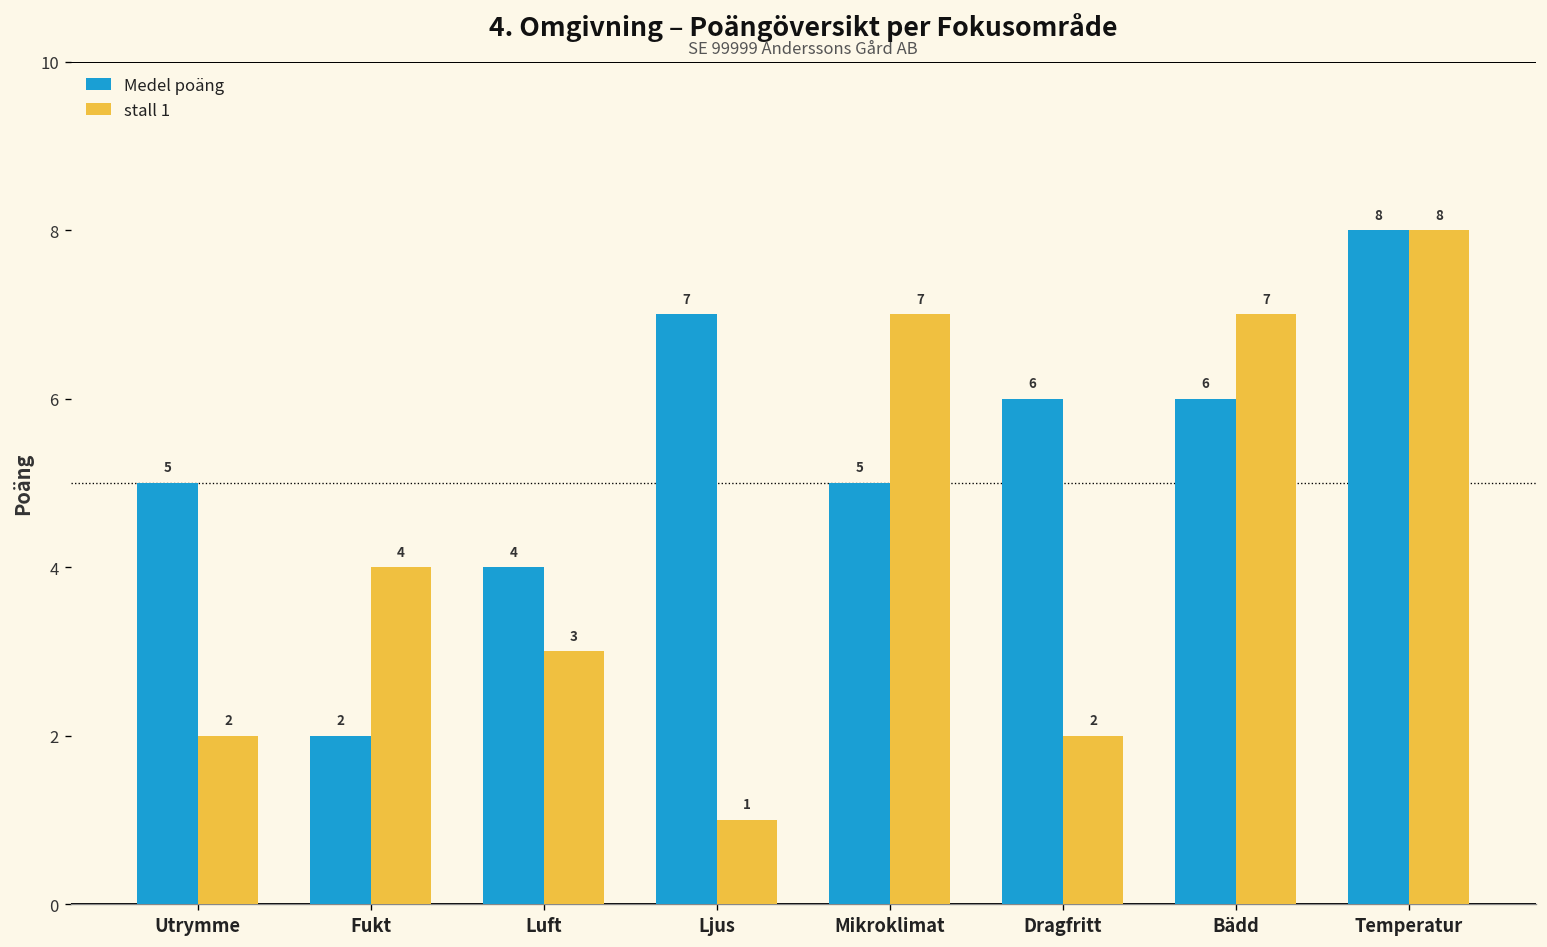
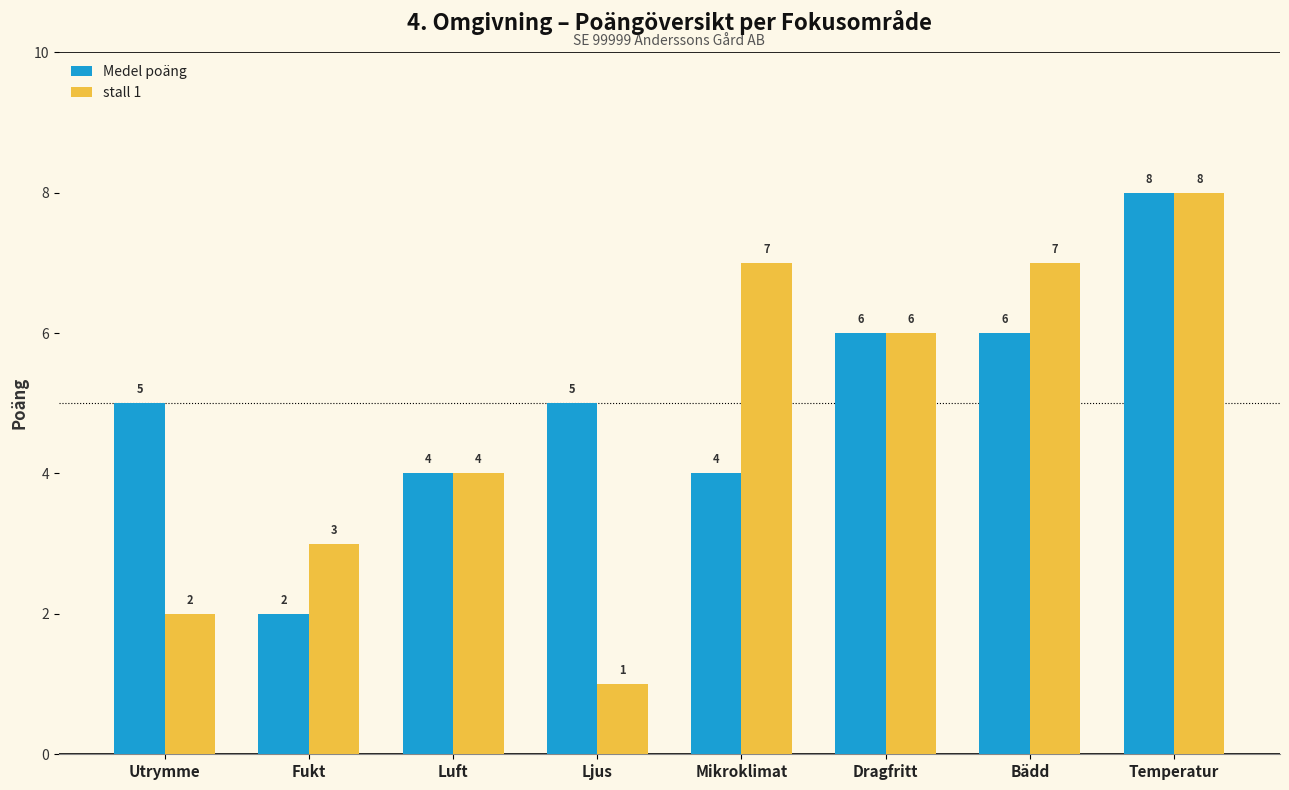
stall 1, Fukt: 4 -> 3
stall 1, Luft: 3 -> 4
Medel poäng, Ljus: 7 -> 5
Medel poäng, Mikroklimat: 5 -> 4
stall 1, Dragfritt: 2 -> 6
